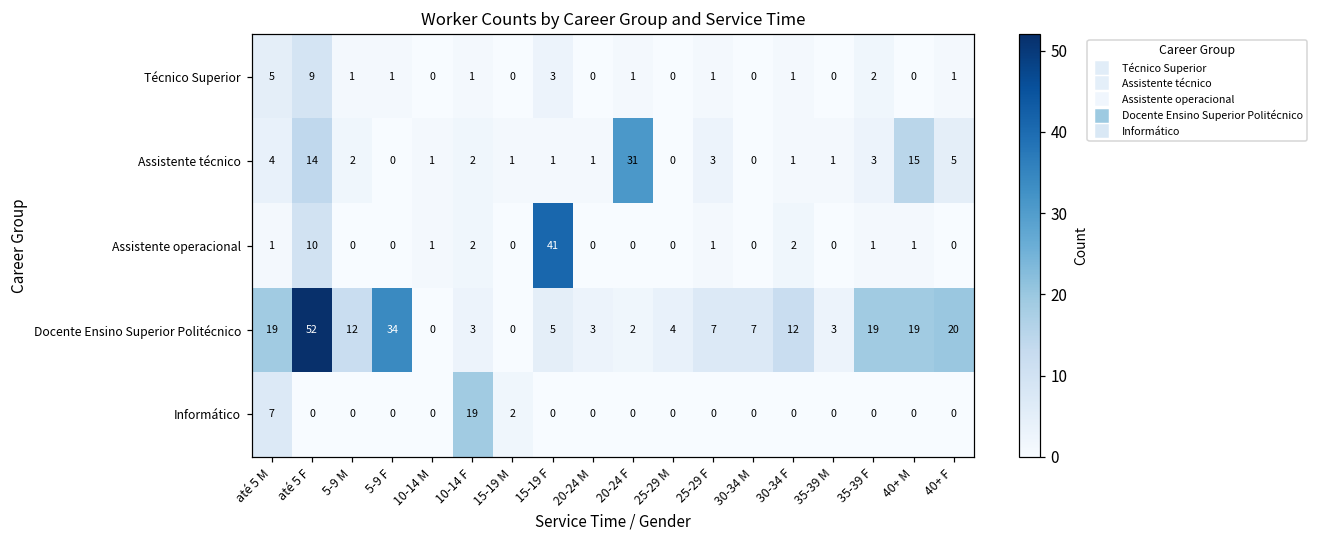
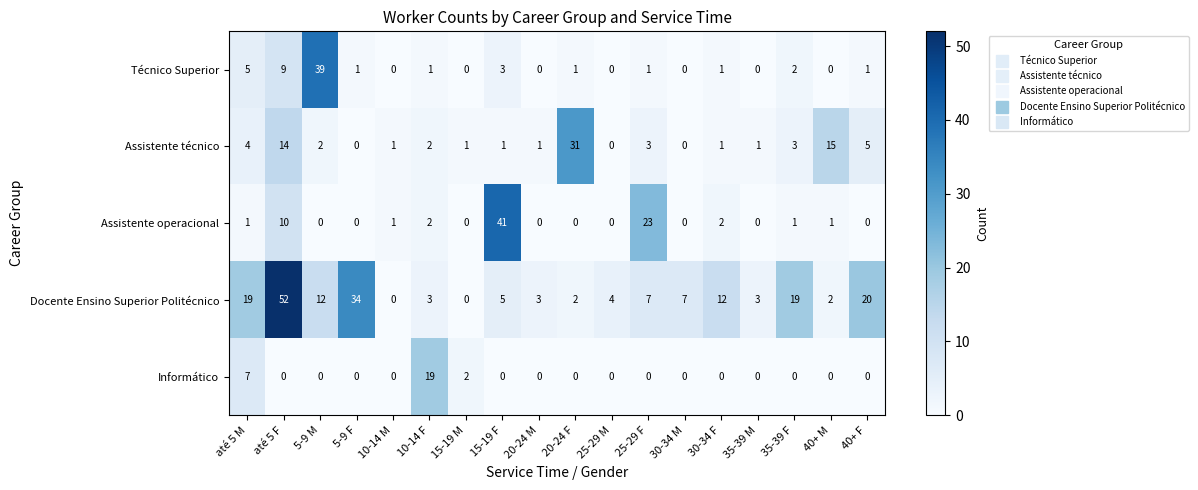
Técnico Superior, 5-9 M: 1 -> 39
Assistente operacional, 25-29 F: 1 -> 23
Docente Ensino Superior Politécnico, 40+ M: 19 -> 2
